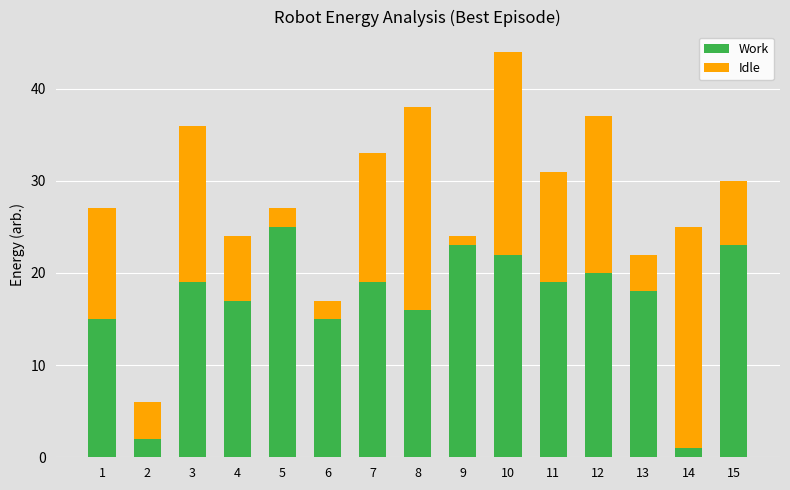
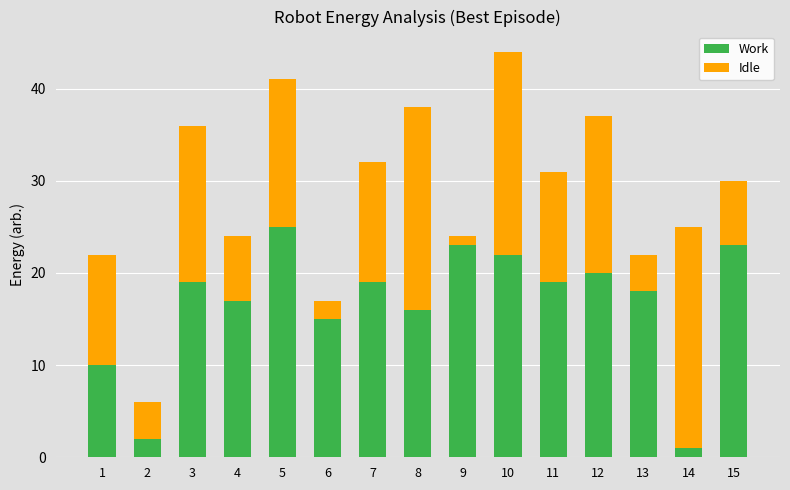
Work, 1: 15 -> 10
Idle, 5: 2 -> 16
Idle, 7: 14 -> 13
